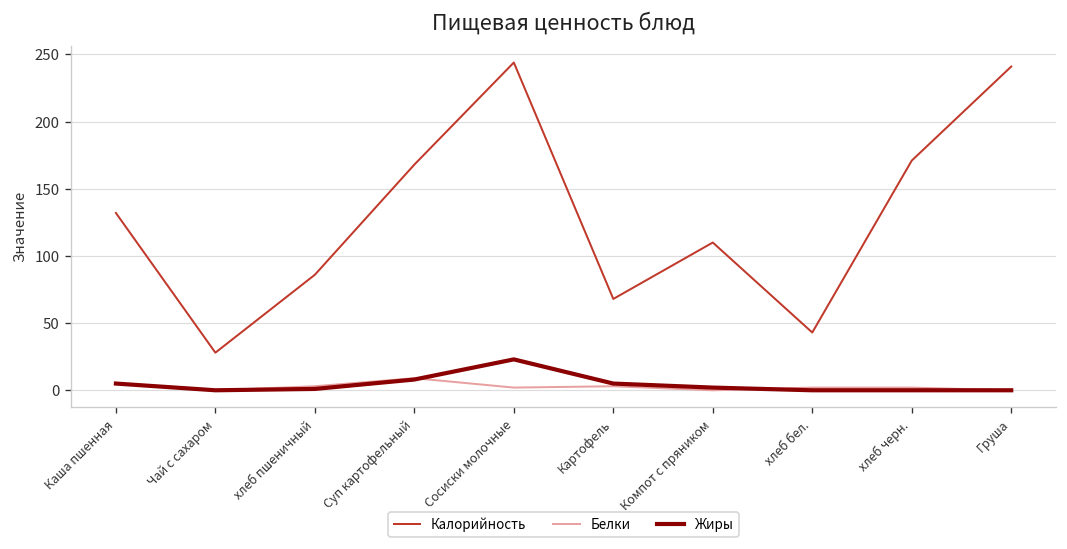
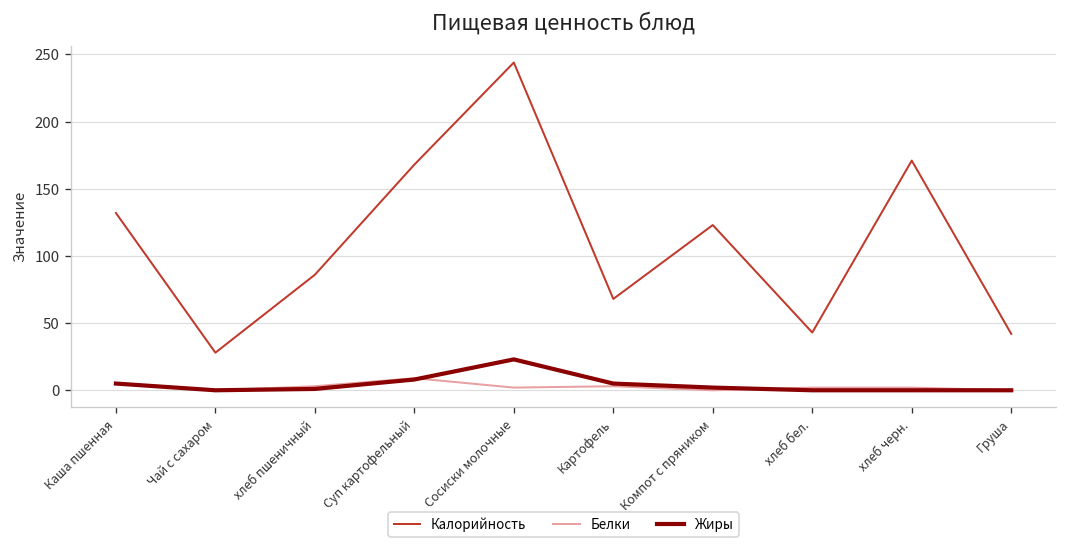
Калорийность, Компот с пряником: 110 -> 123
Калорийность, Груша: 241 -> 42
